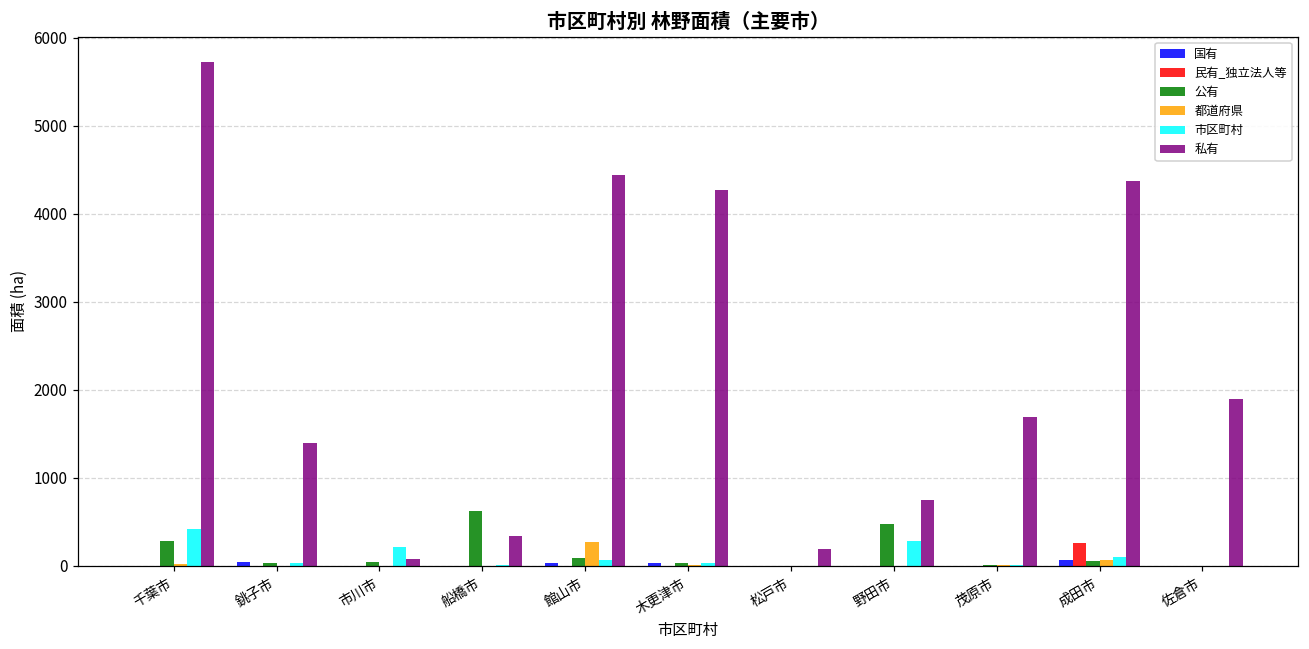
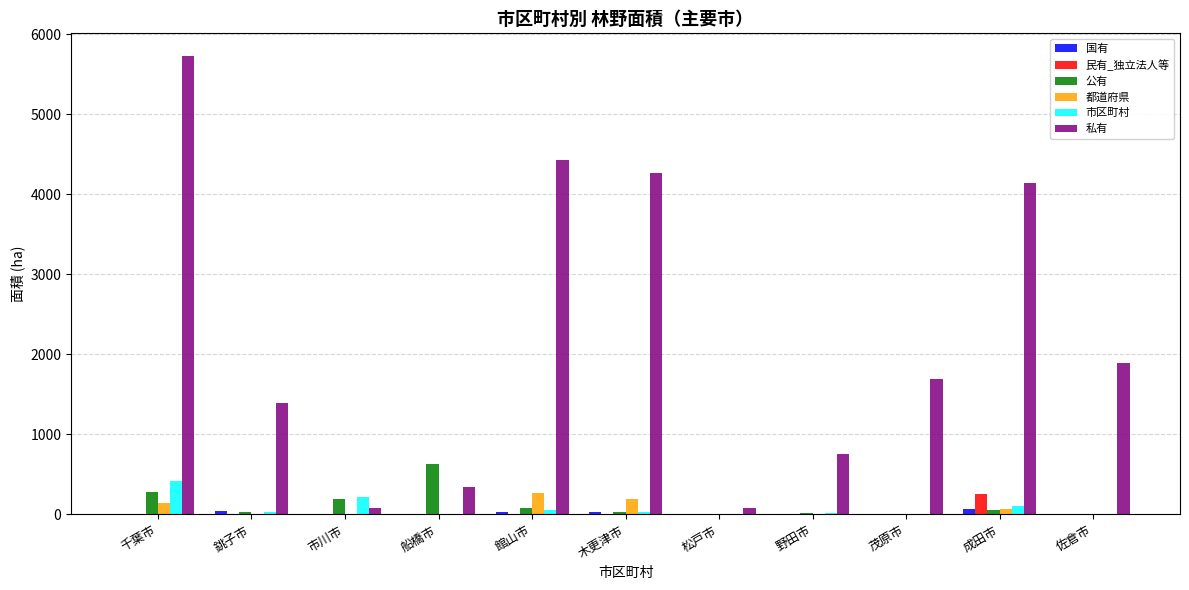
都道府県, 千葉市: 0 -> 100
公有, 市川市: 0 -> 200
都道府県, 木更津市: 0 -> 200
私有, 松戸市: 200 -> 100
公有, 野田市: 500 -> 0
市区町村, 野田市: 300 -> 0
私有, 成田市: 4400 -> 4100
